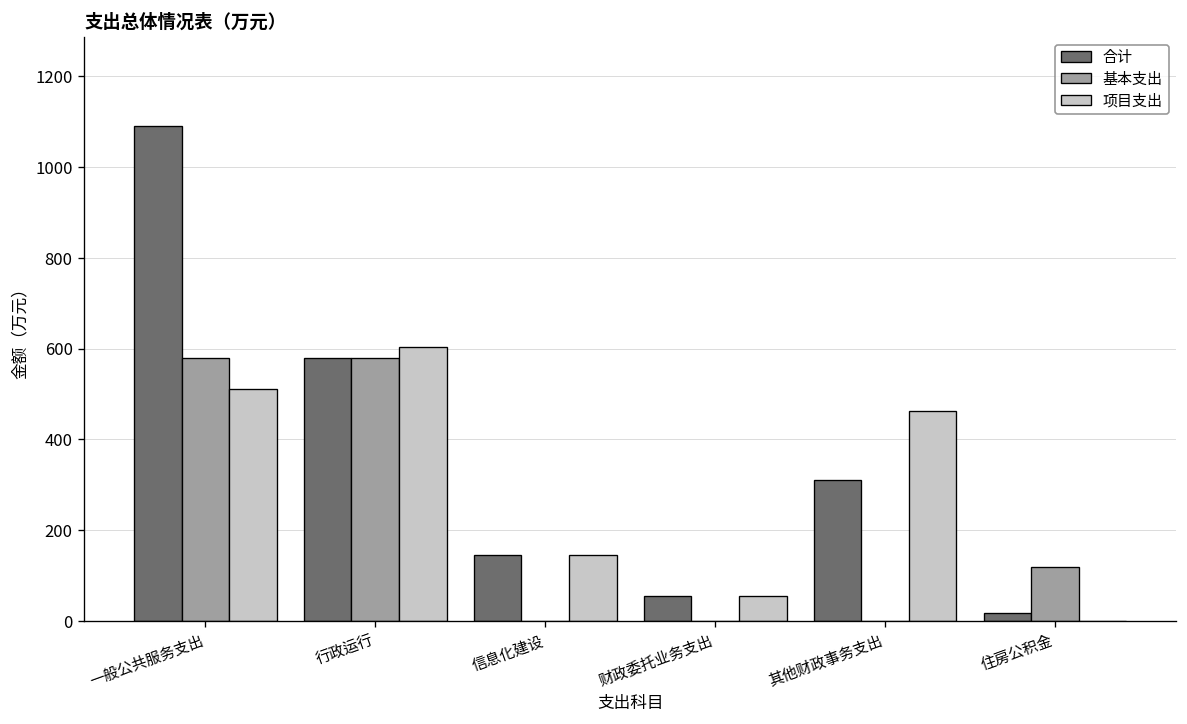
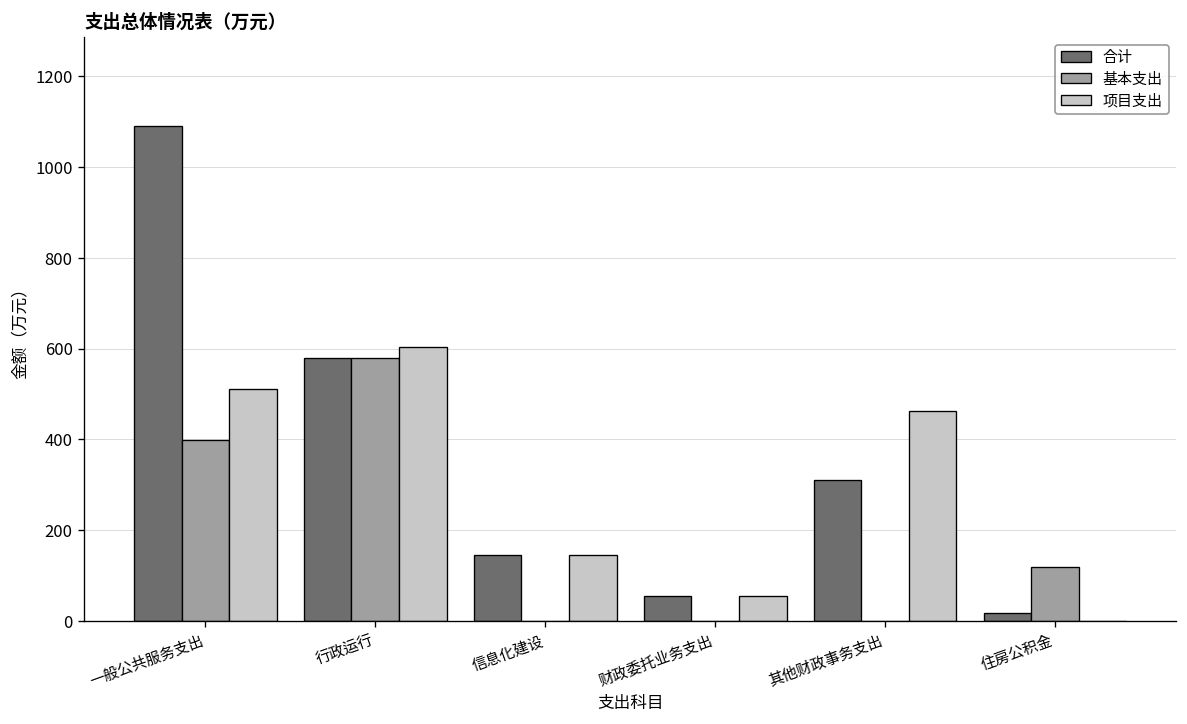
基本支出, 一般公共服务支出: 580 -> 400
